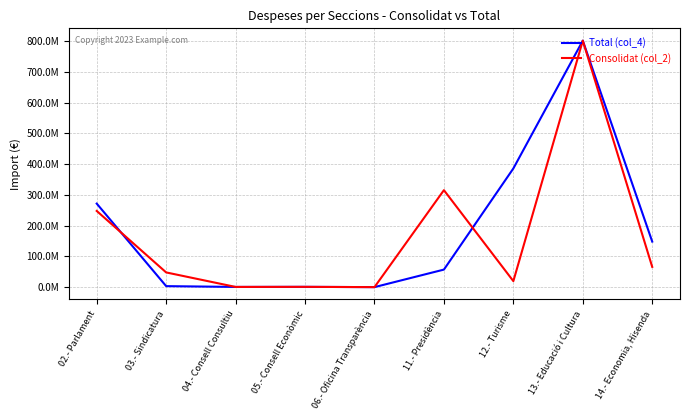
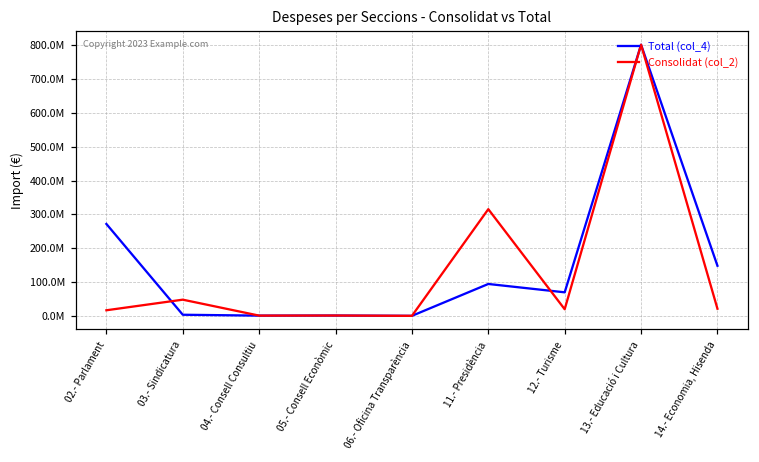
Consolidat (col_2), 02.- Parlament: 250000000 -> 20000000
Total (col_4), 11.- Presidència: 60000000 -> 90000000
Total (col_4), 12.- Turisme: 390000000 -> 70000000
Consolidat (col_2), 14.- Economia, Hisenda: 70000000 -> 20000000
